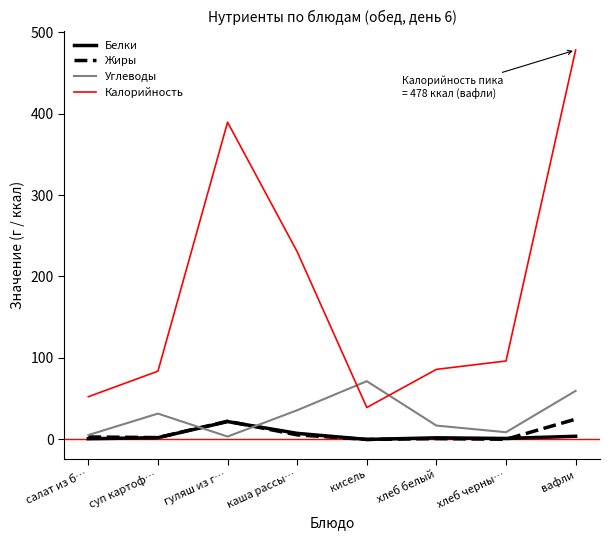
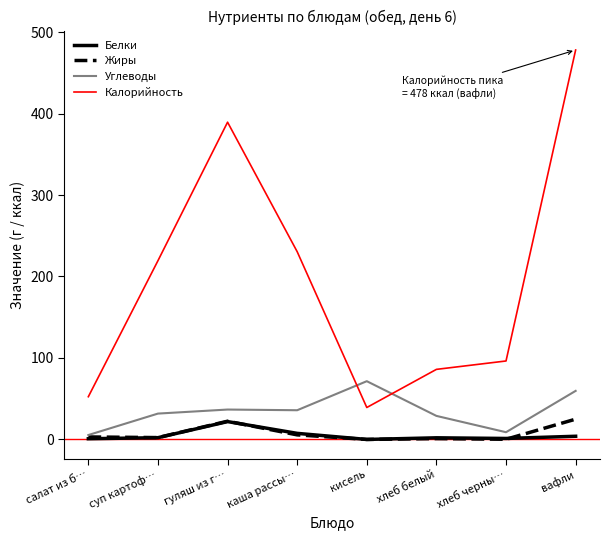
Калорийность, суп картоф…: 80 -> 220
Углеводы, гуляш из г…: 0 -> 40
Углеводы, хлеб белый: 20 -> 30
